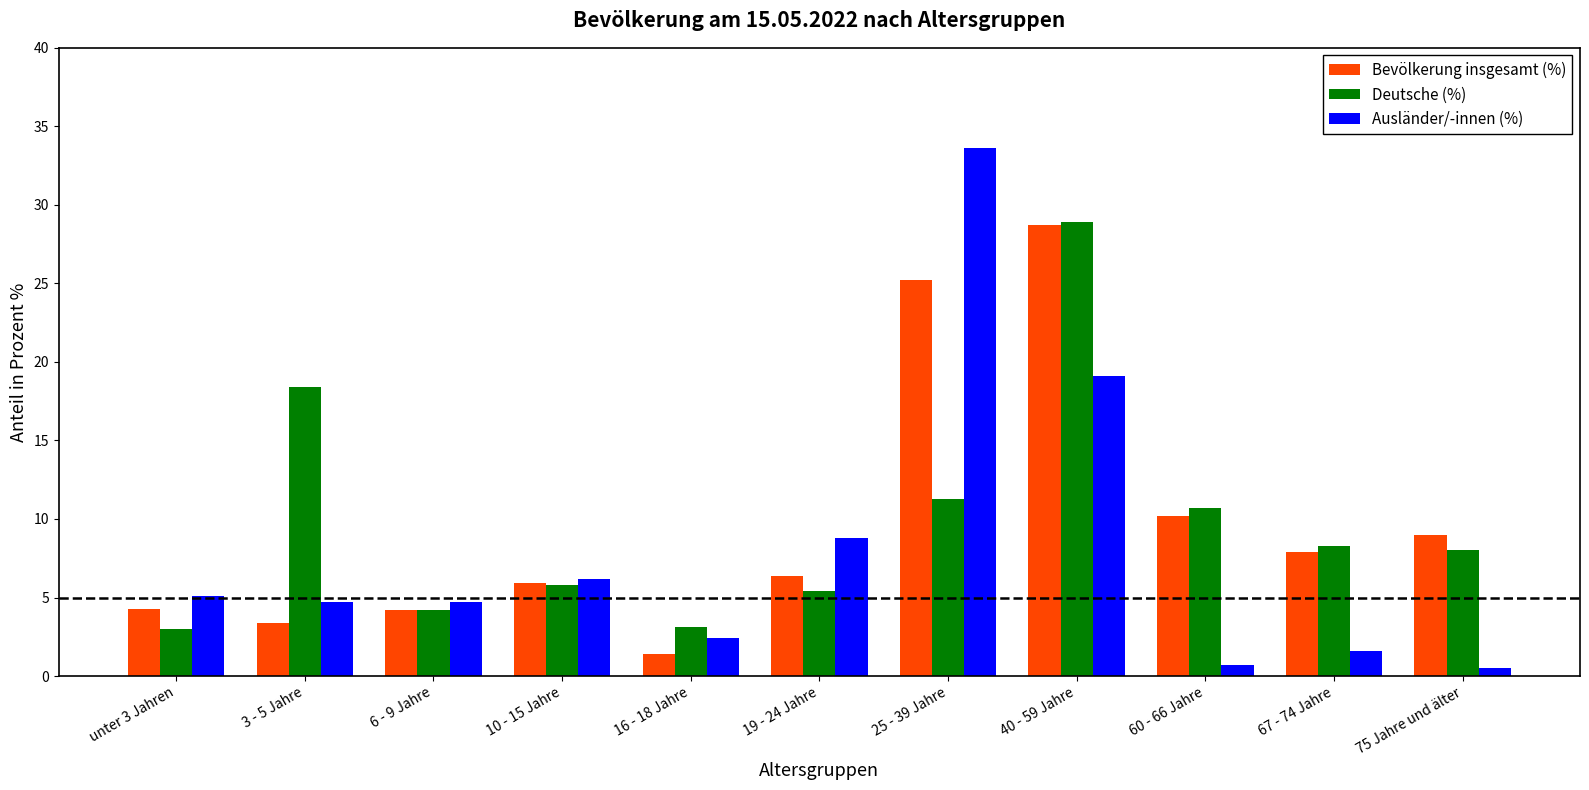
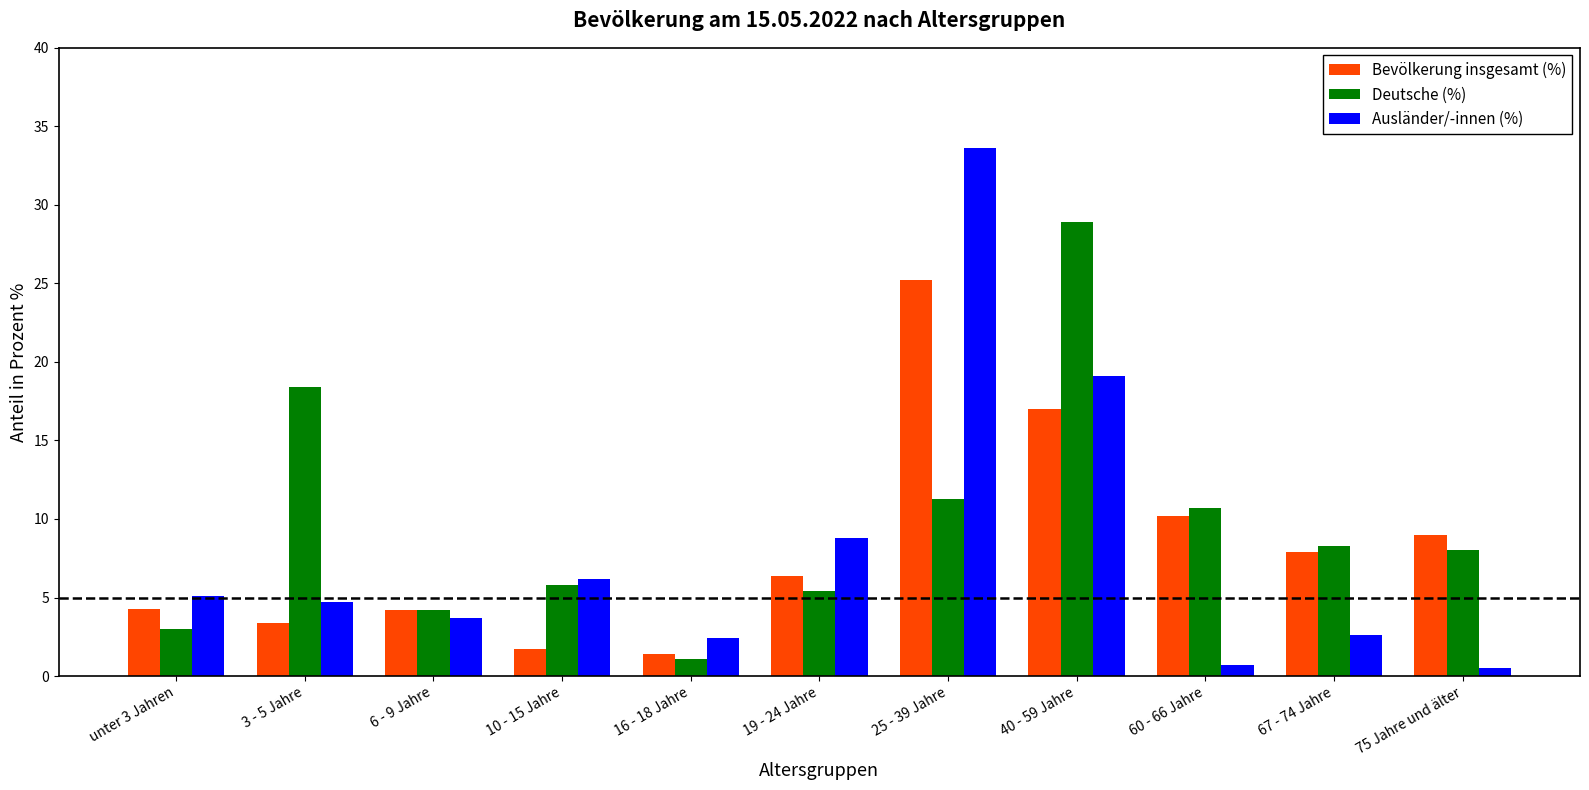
Ausländer/-innen (%), 6 - 9 Jahre: 4.7 -> 3.7
Bevölkerung insgesamt (%), 10 - 15 Jahre: 5.9 -> 1.7
Deutsche (%), 16 - 18 Jahre: 3.1 -> 1.1
Bevölkerung insgesamt (%), 40 - 59 Jahre: 28.7 -> 17.0
Ausländer/-innen (%), 67 - 74 Jahre: 1.6 -> 2.6
